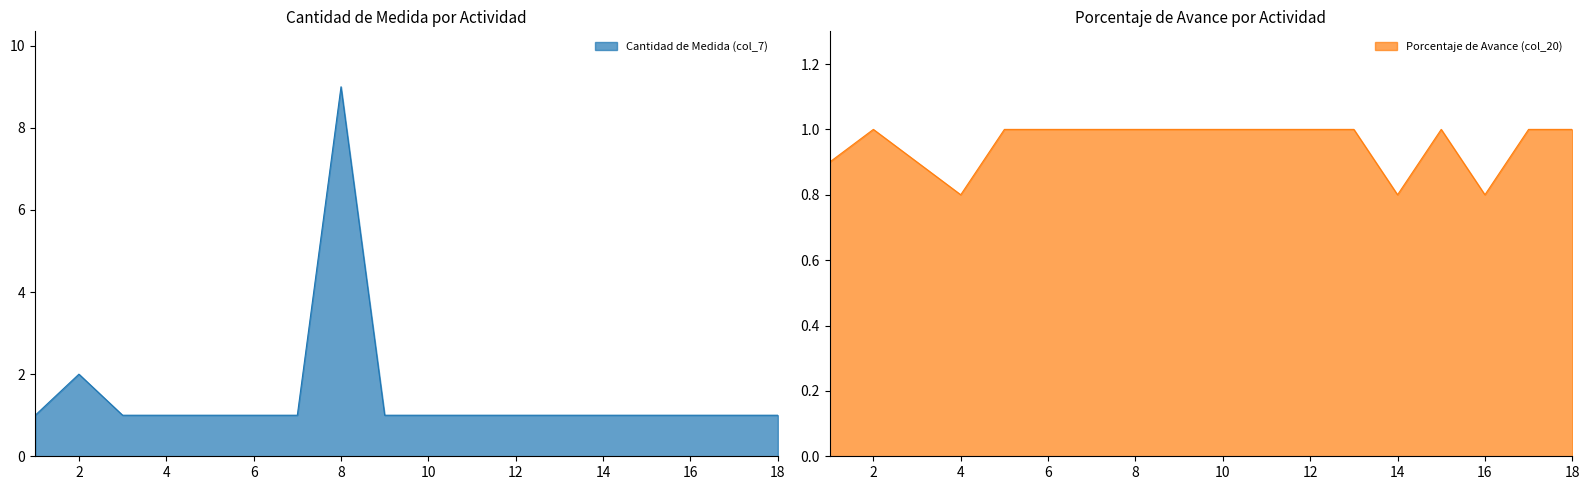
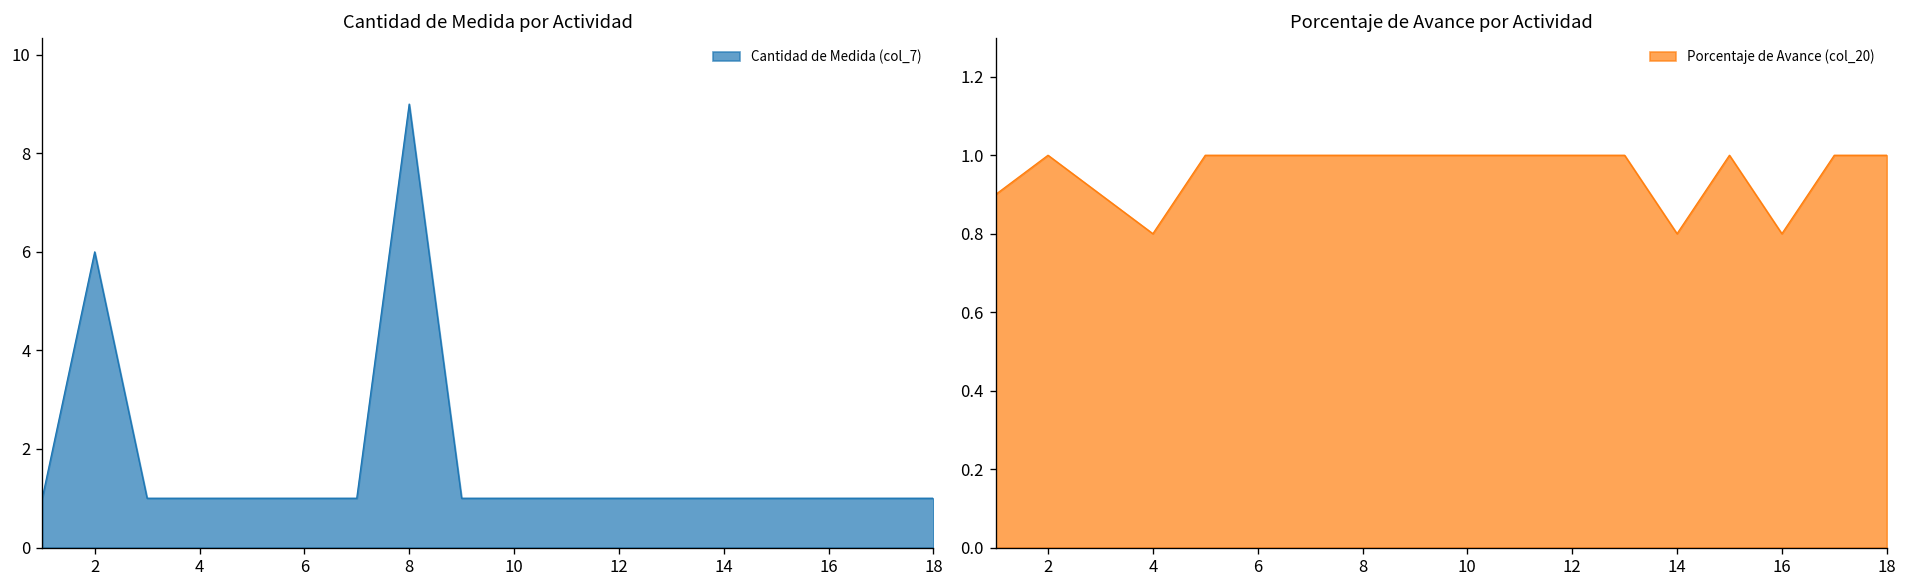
Cantidad de Medida por Actividad, 2: 2 -> 6
